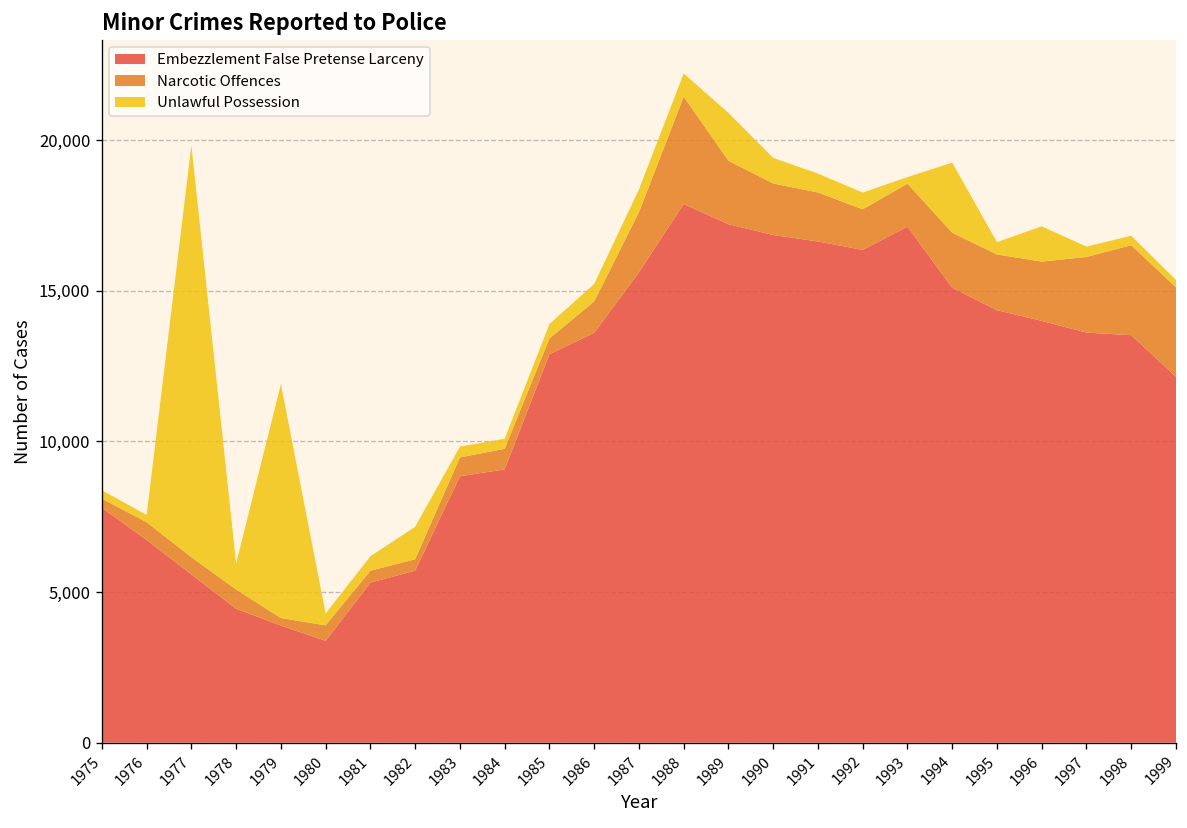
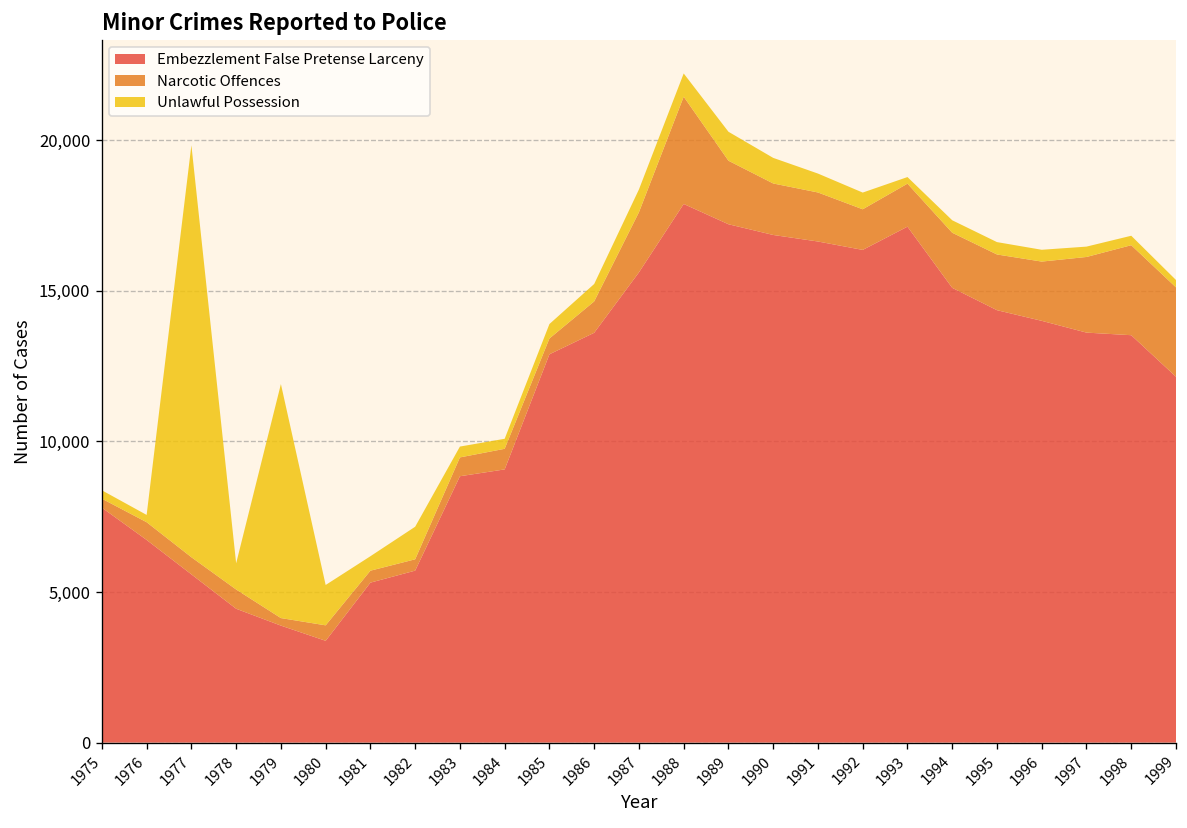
Unlawful Possession, 1980: 400 -> 1,300
Unlawful Possession, 1989: 1,600 -> 1,000
Unlawful Possession, 1994: 2,300 -> 400
Unlawful Possession, 1996: 1,200 -> 400
